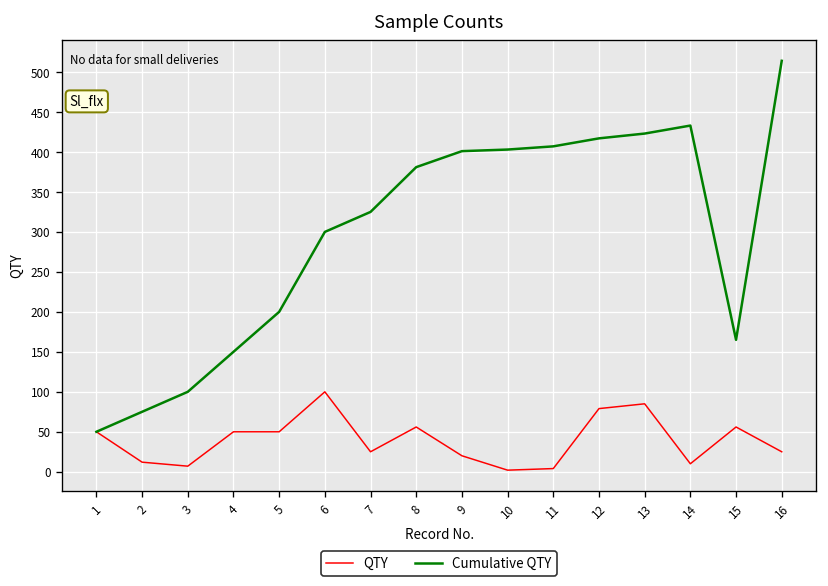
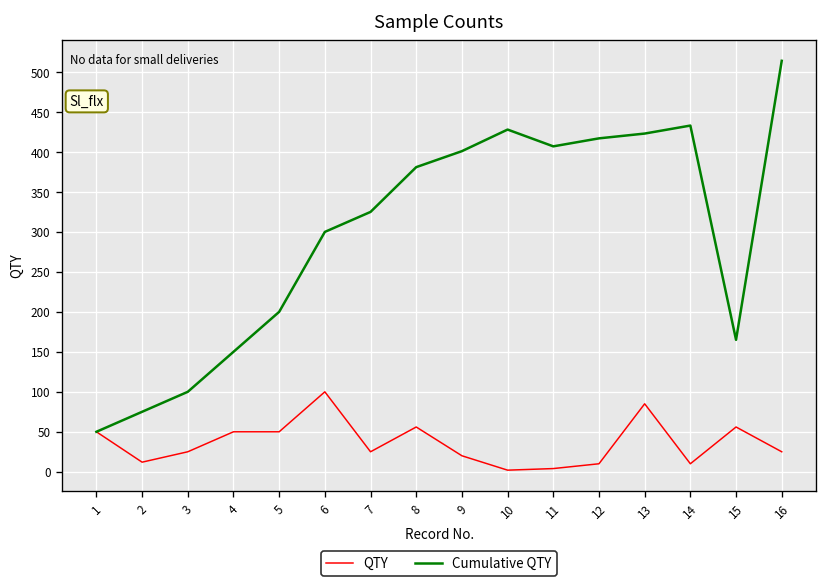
QTY, 3: 10 -> 30
Cumulative QTY, 10: 400 -> 430
QTY, 12: 80 -> 10
